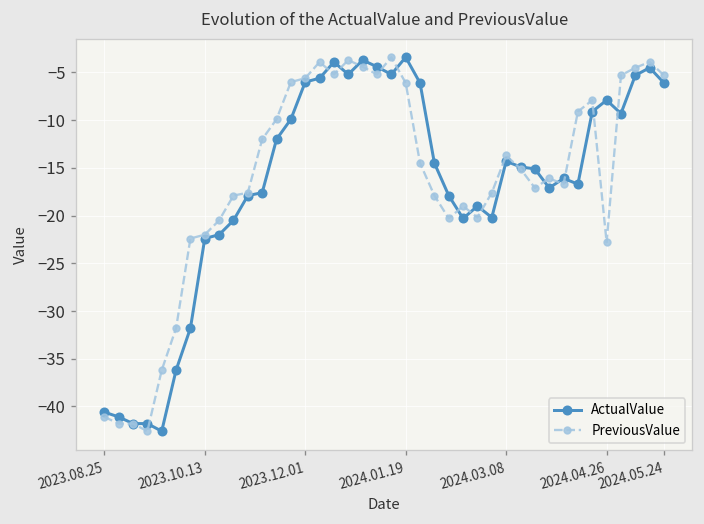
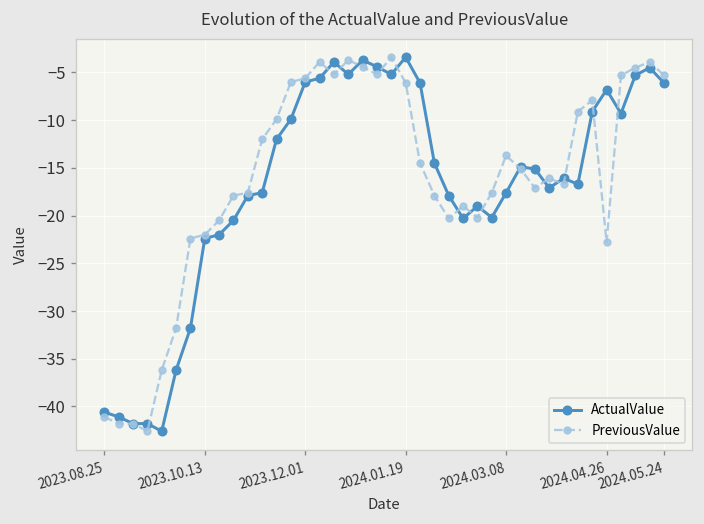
ActualValue, 2024.03.08: -14 -> -18
ActualValue, 2024.04.26: -8 -> -7
